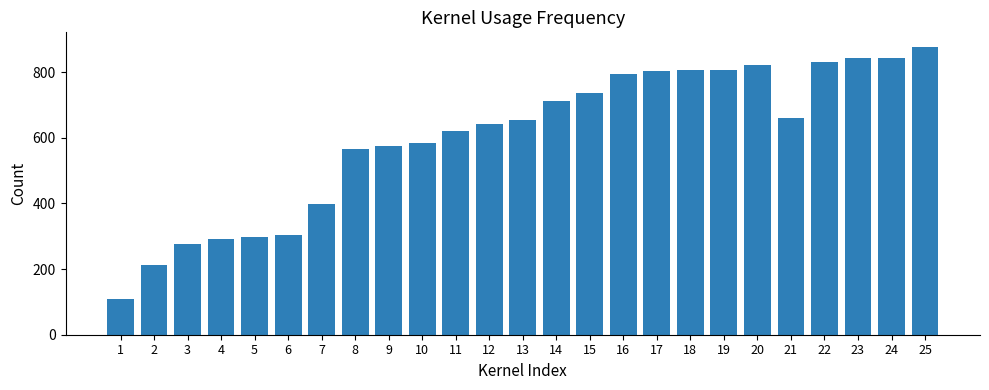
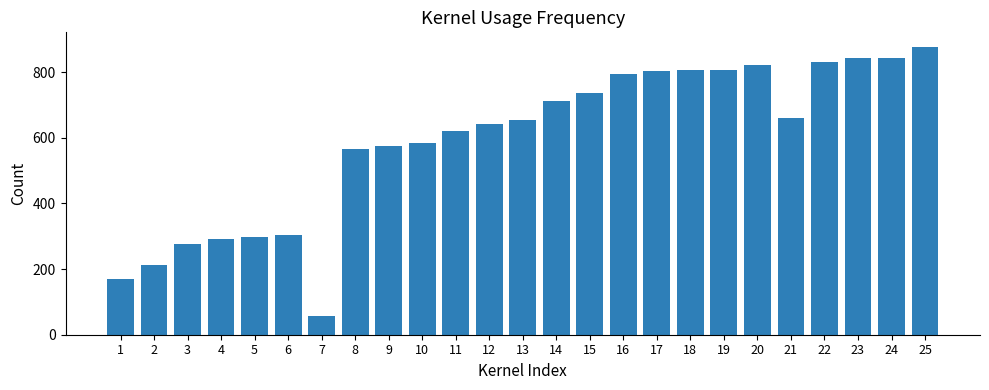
1: 110 -> 170
7: 400 -> 60
